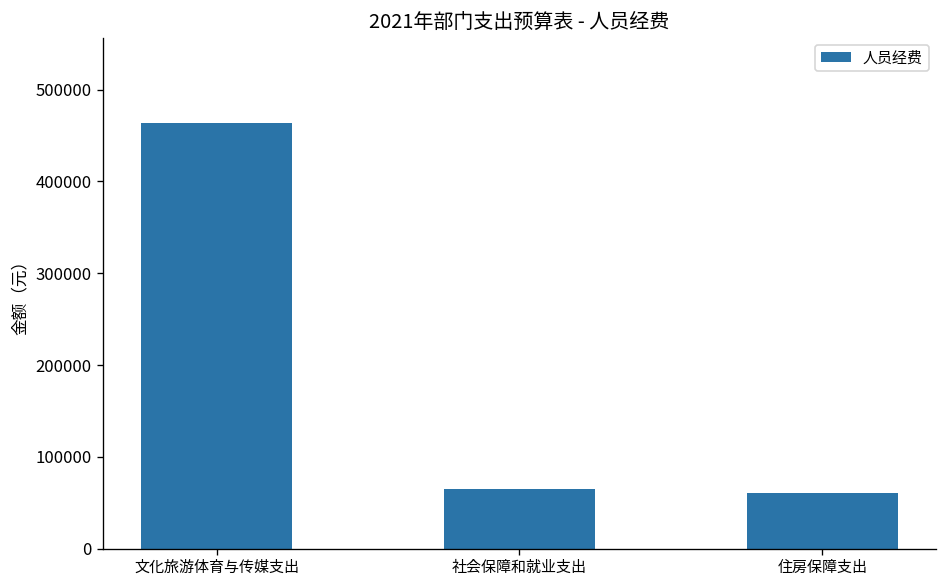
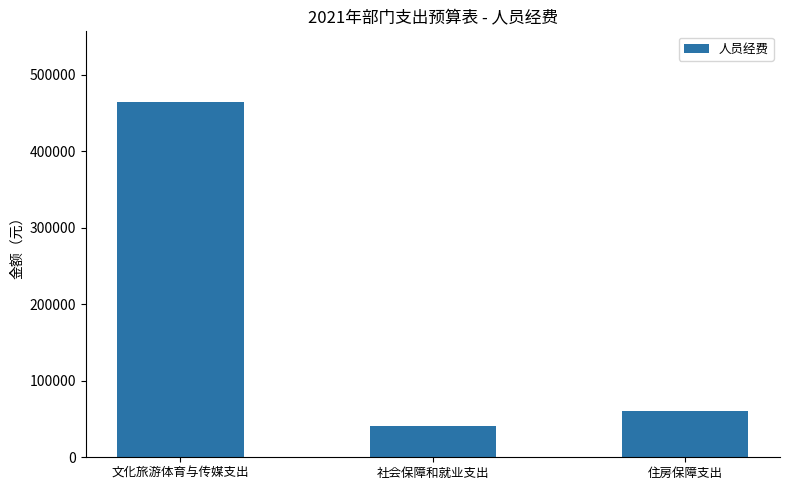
社会保障和就业支出: 60000 -> 40000
